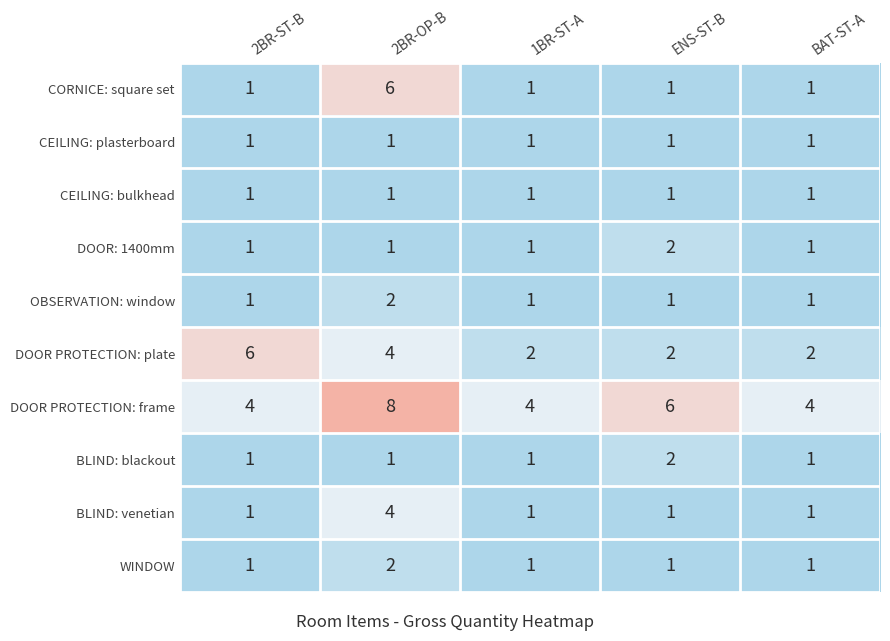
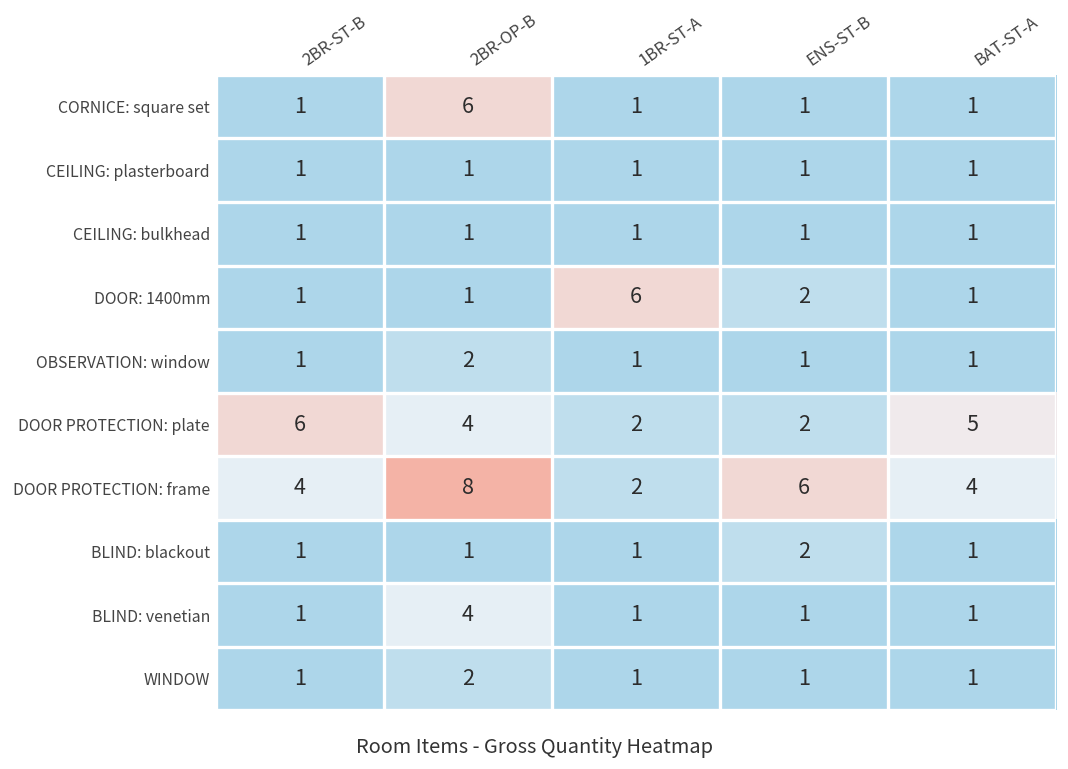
DOOR: 1400mm, 1BR-ST-A: 1 -> 6
DOOR PROTECTION: plate, BAT-ST-A: 2 -> 5
DOOR PROTECTION: frame, 1BR-ST-A: 4 -> 2
